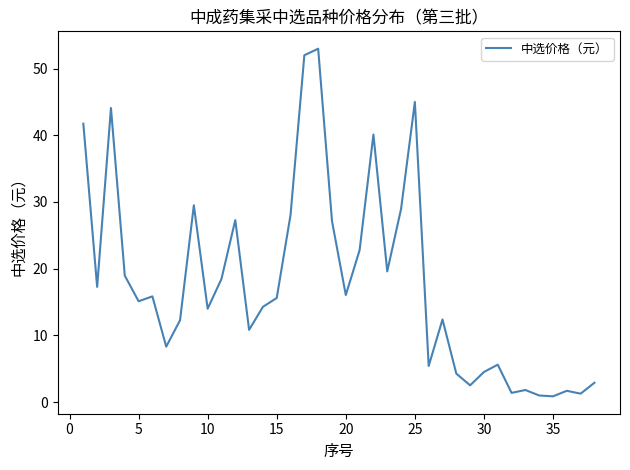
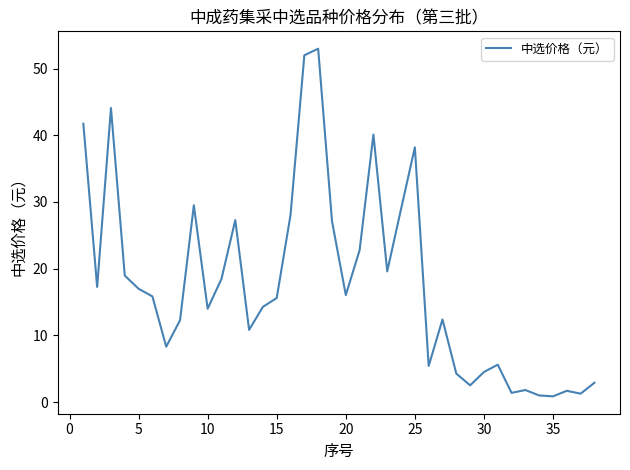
5: 15 -> 17
25: 45 -> 38
